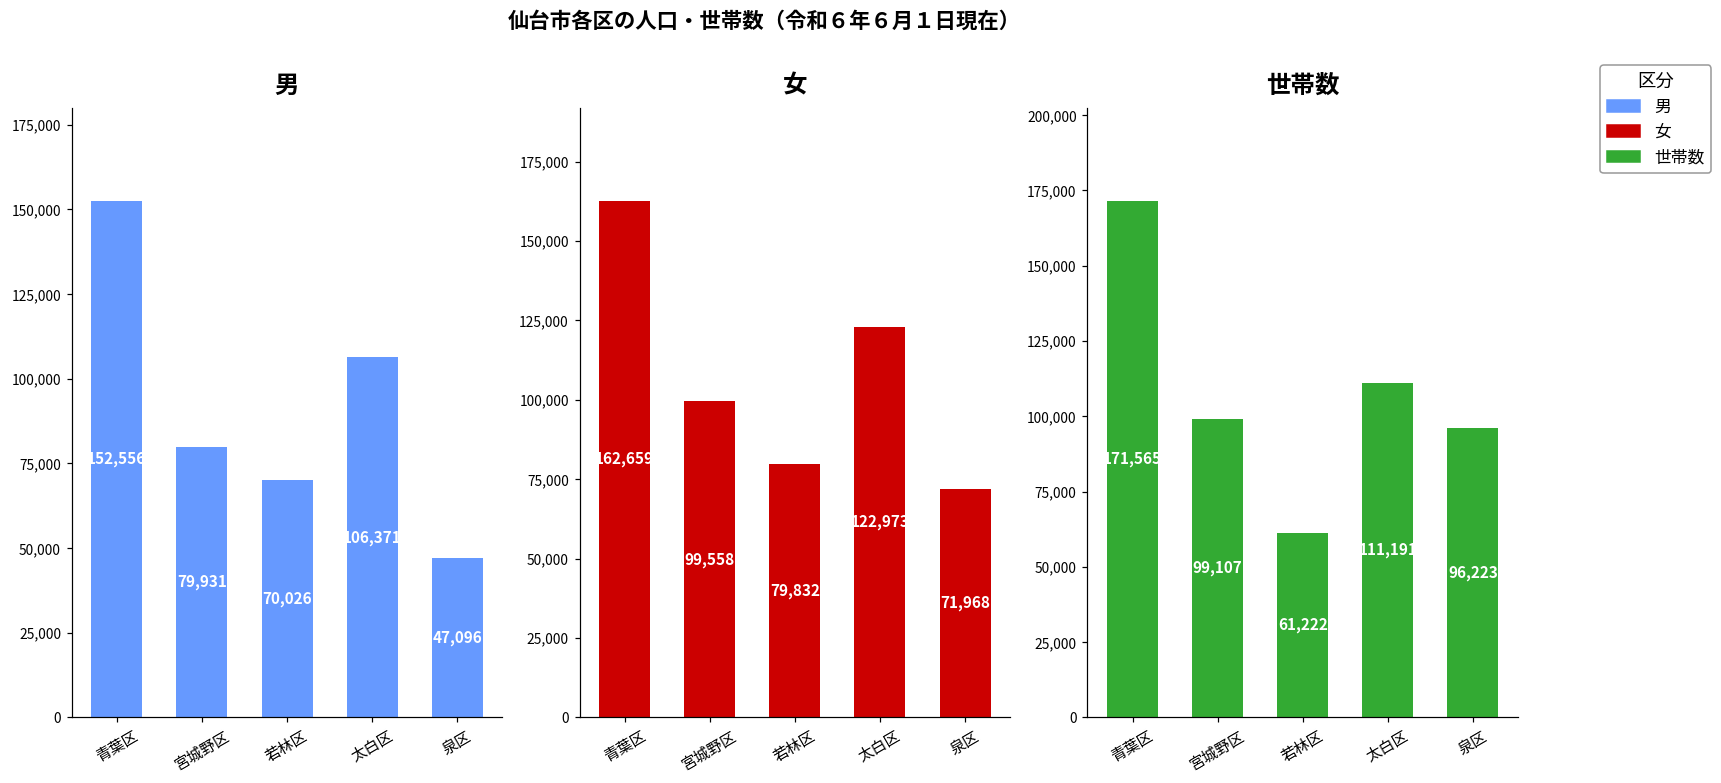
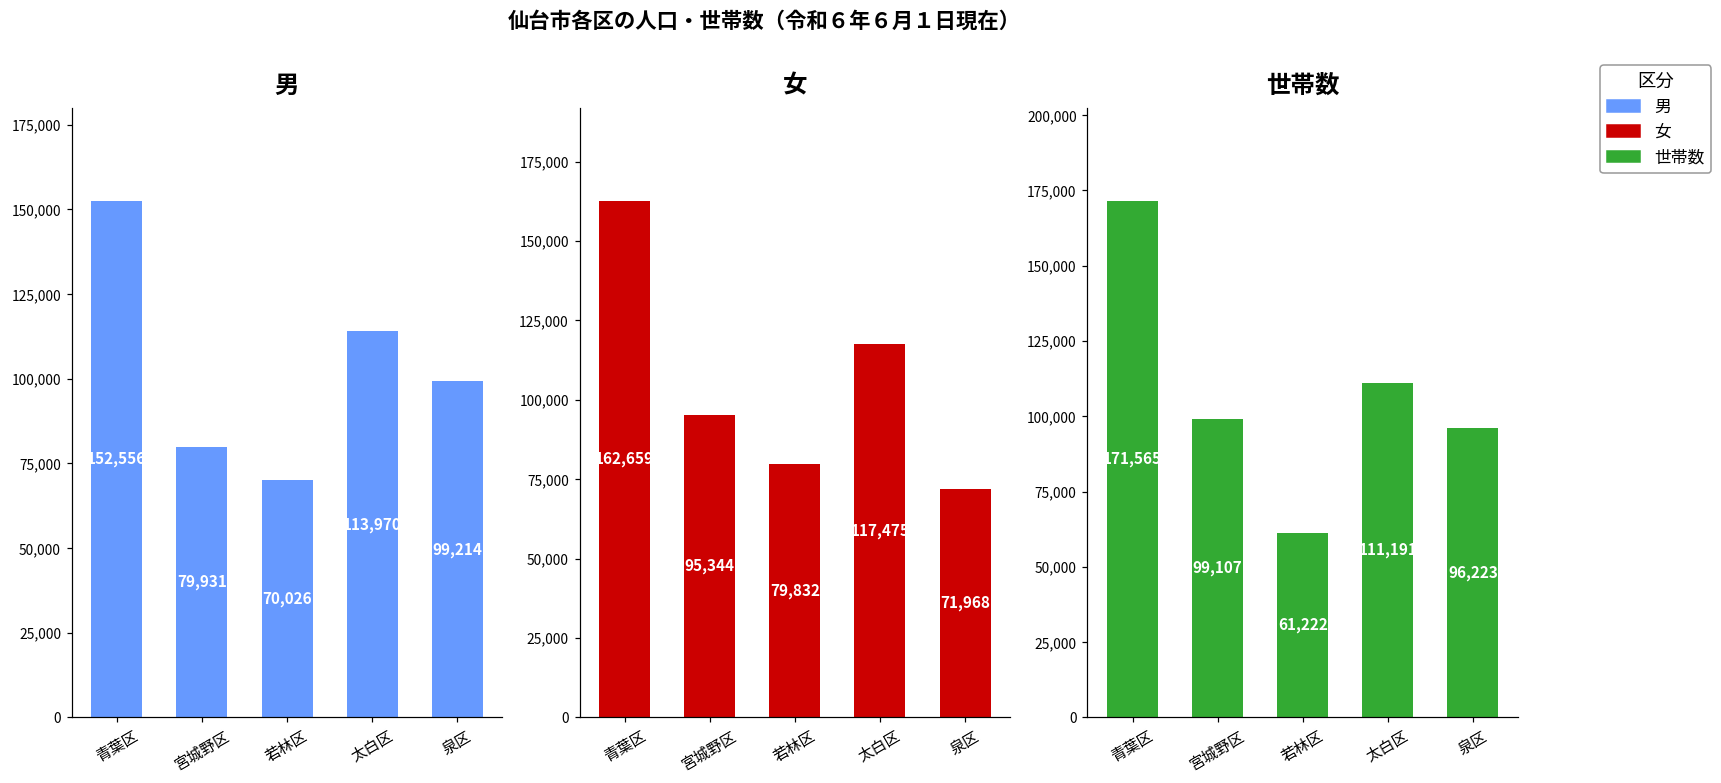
男, 太白区: 106,371 -> 113,970
男, 泉区: 47,096 -> 99,214
女, 宮城野区: 99,558 -> 95,344
女, 太白区: 122,973 -> 117,475
